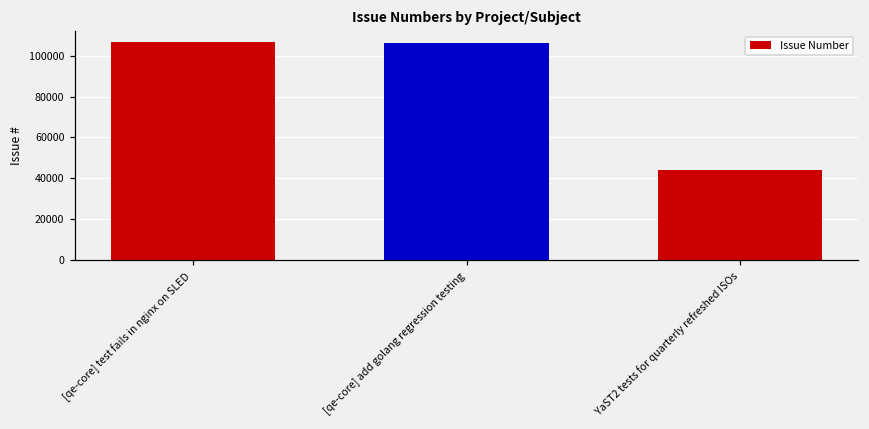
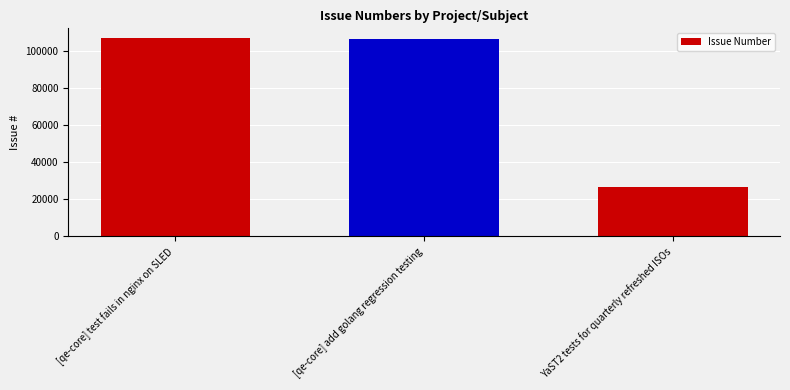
YaST2 tests for quarterly refreshed ISOs: 44000 -> 27000
